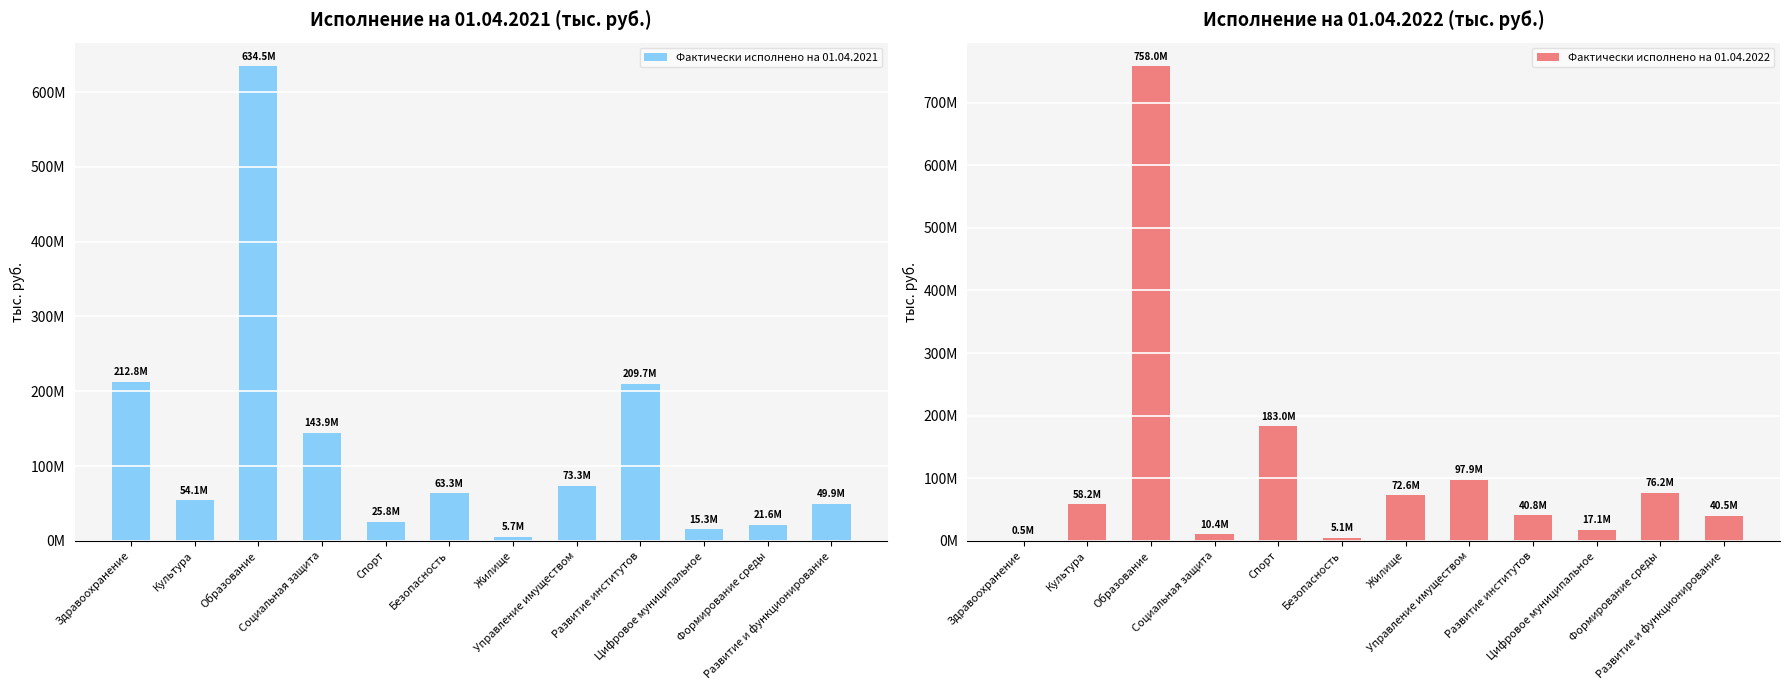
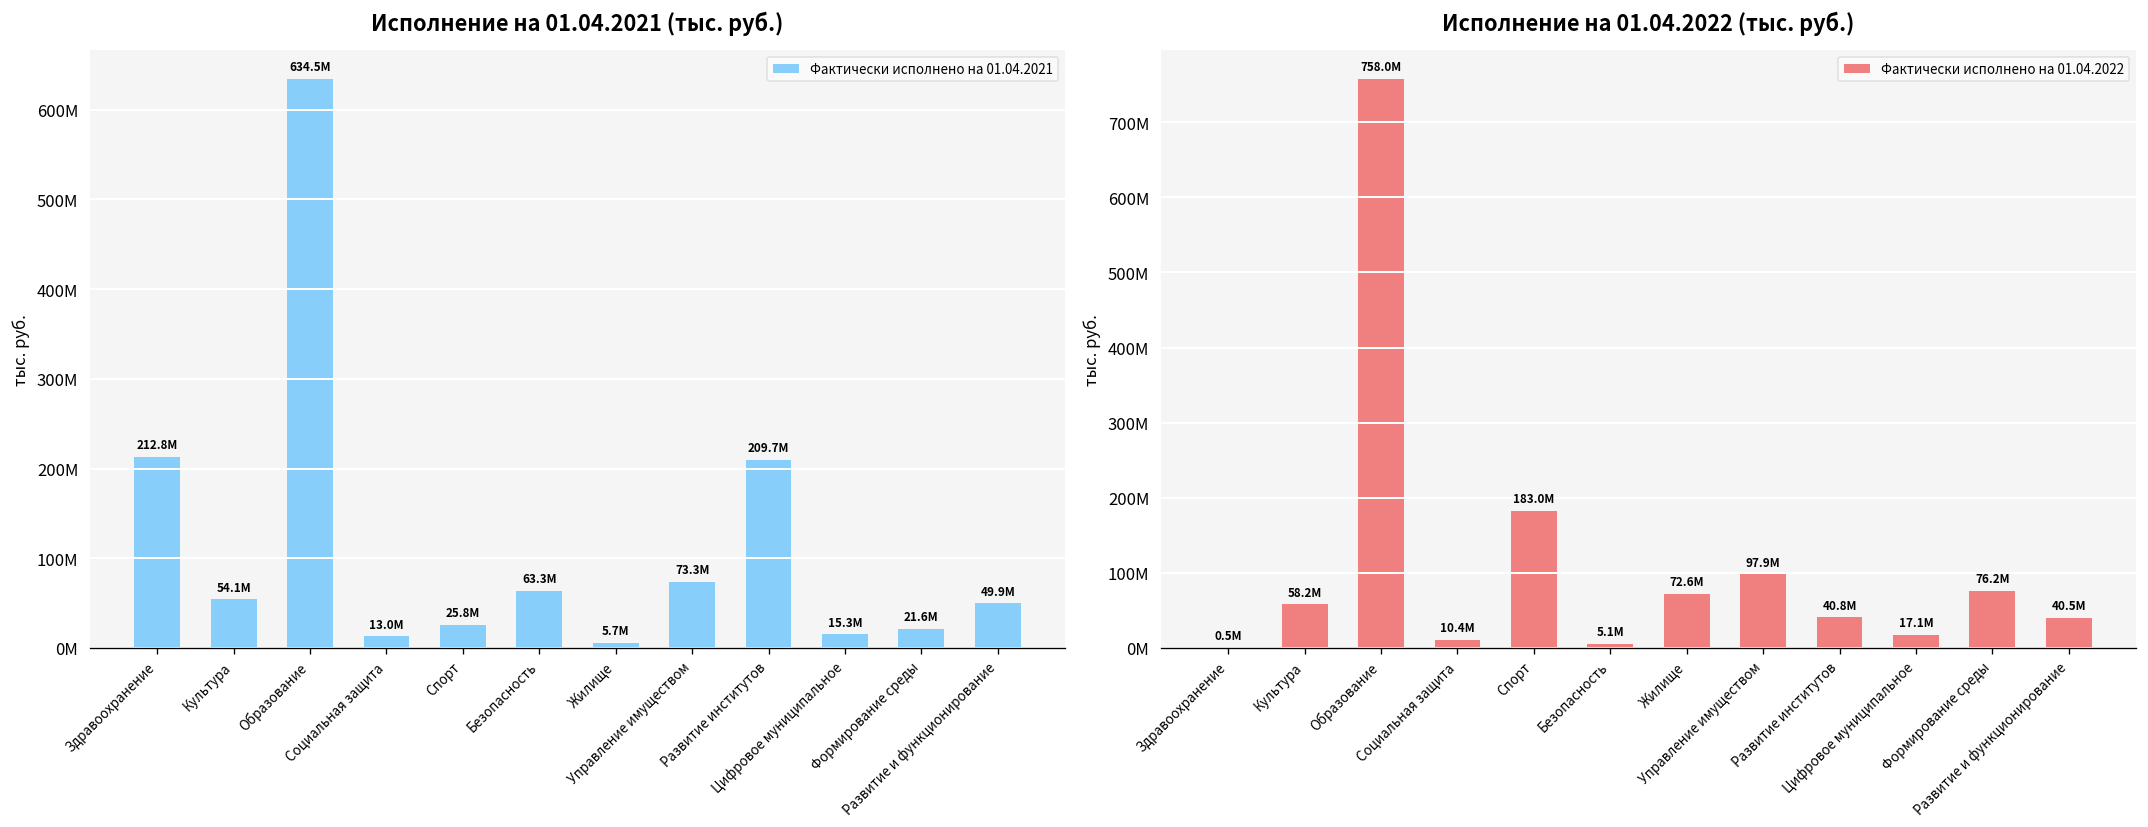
Исполнение на 01.04.2021 (тыс. руб.), Социальная защита: 143.9M -> 13.0M
